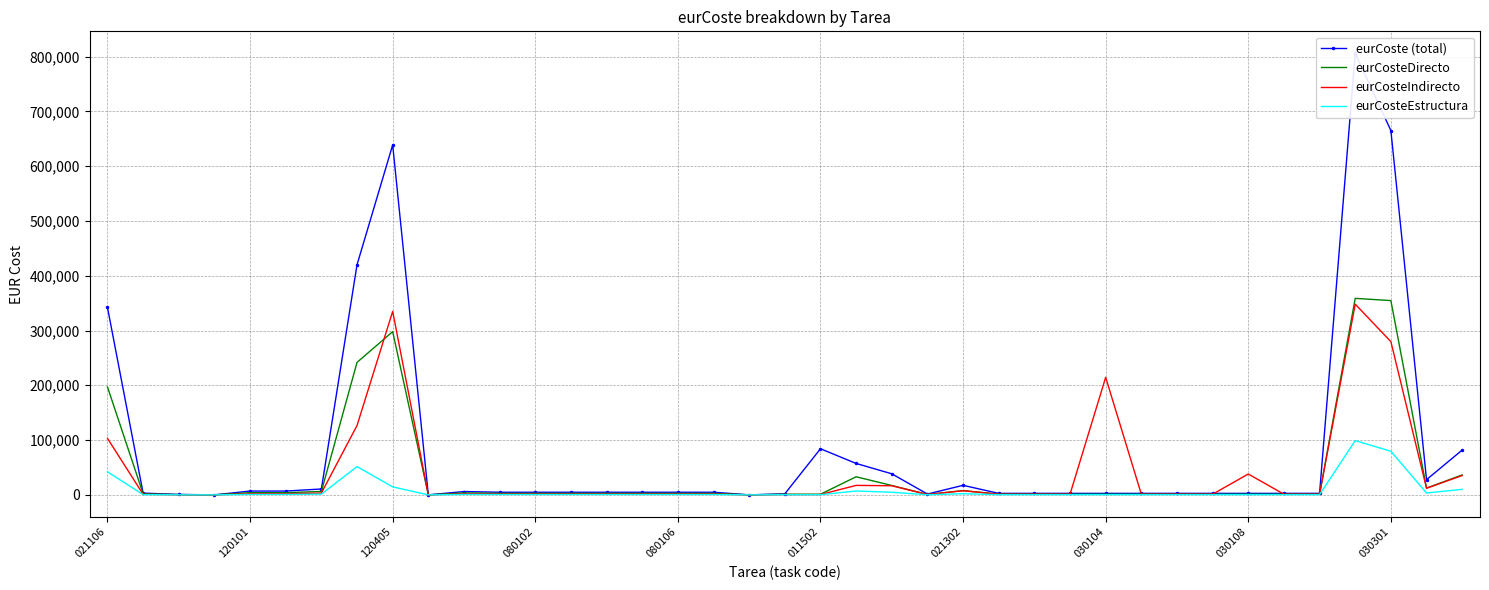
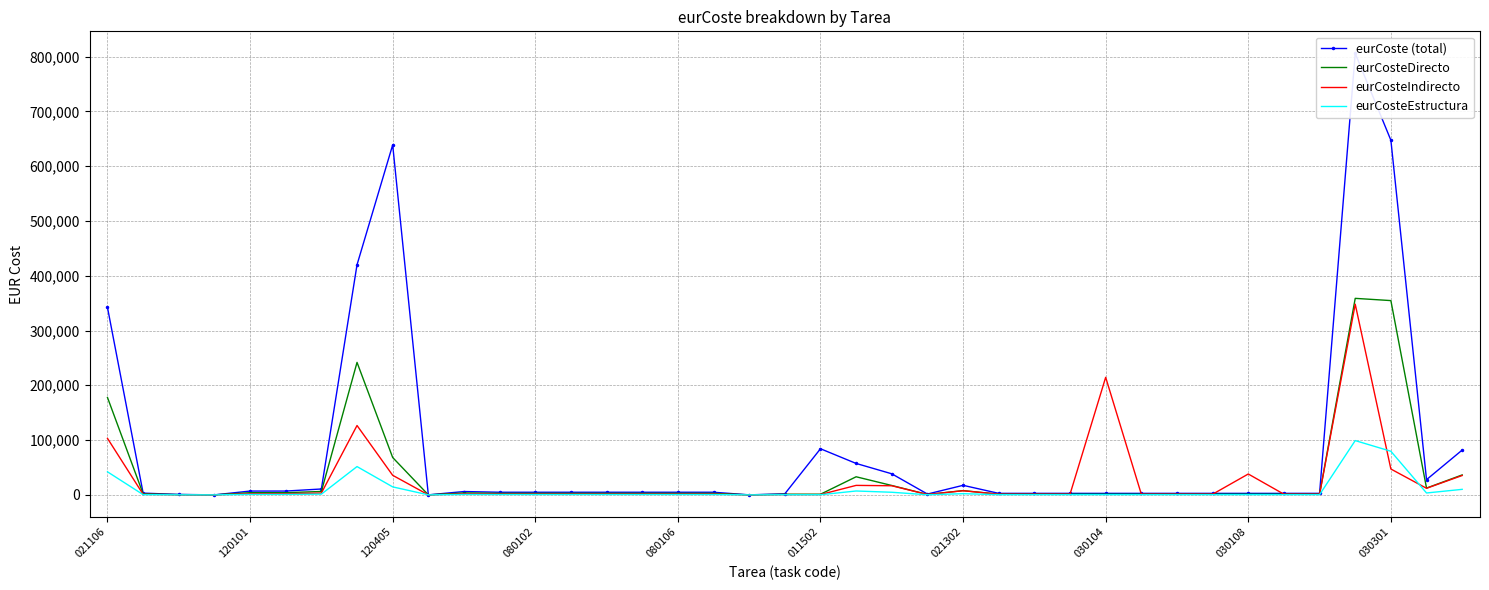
eurCosteDirecto, 021106: 200,000 -> 180,000
eurCosteDirecto, 120405: 300,000 -> 70,000
eurCosteIndirecto, 120405: 330,000 -> 40,000
eurCoste (total), 030301: 670,000 -> 650,000
eurCosteIndirecto, 030301: 280,000 -> 50,000
